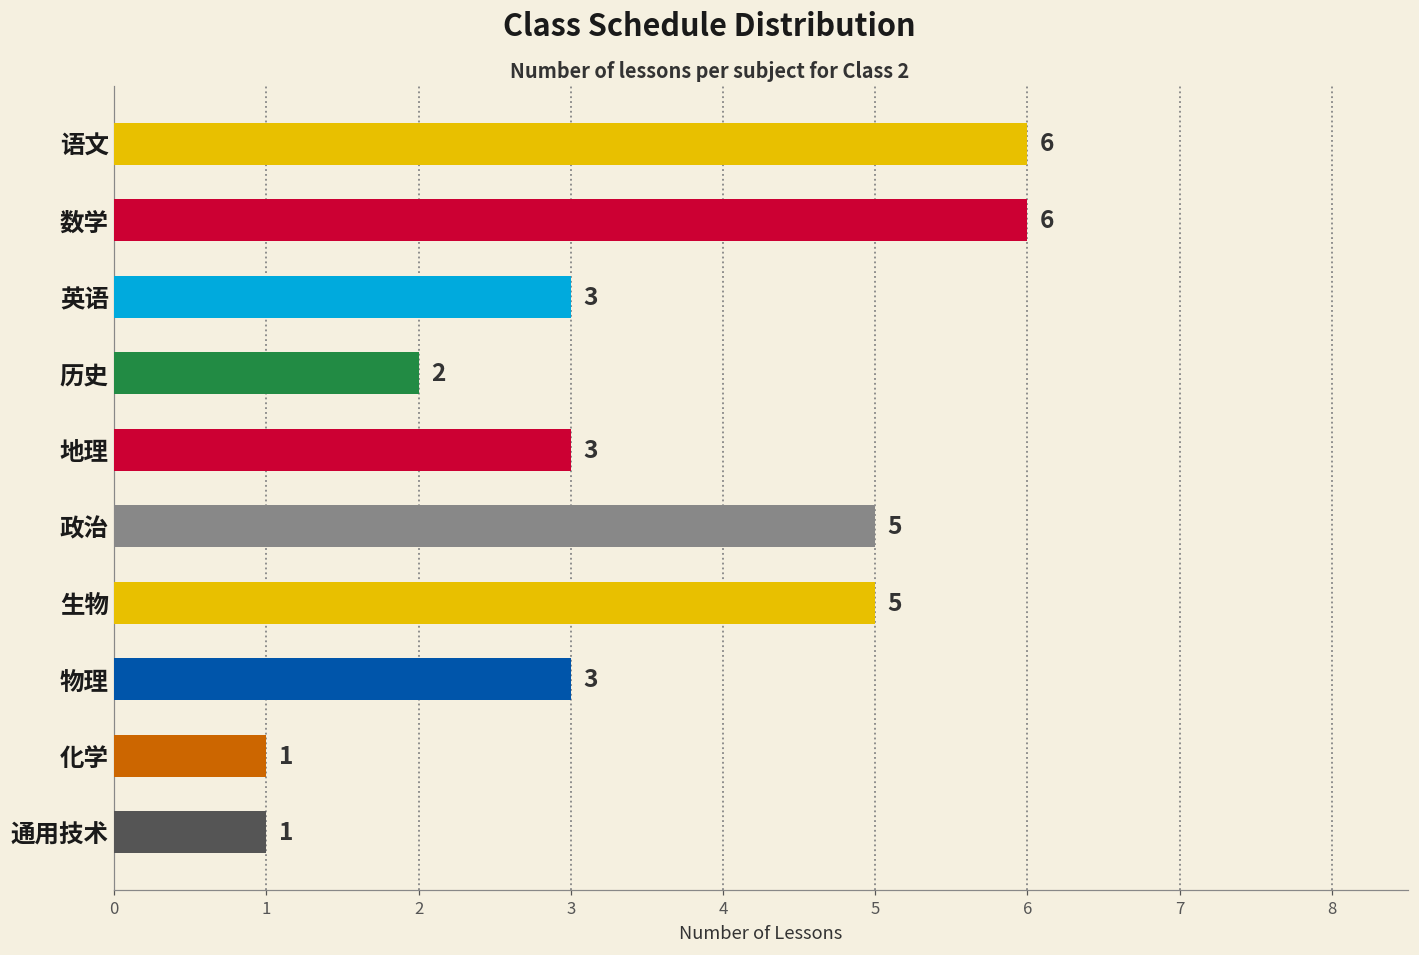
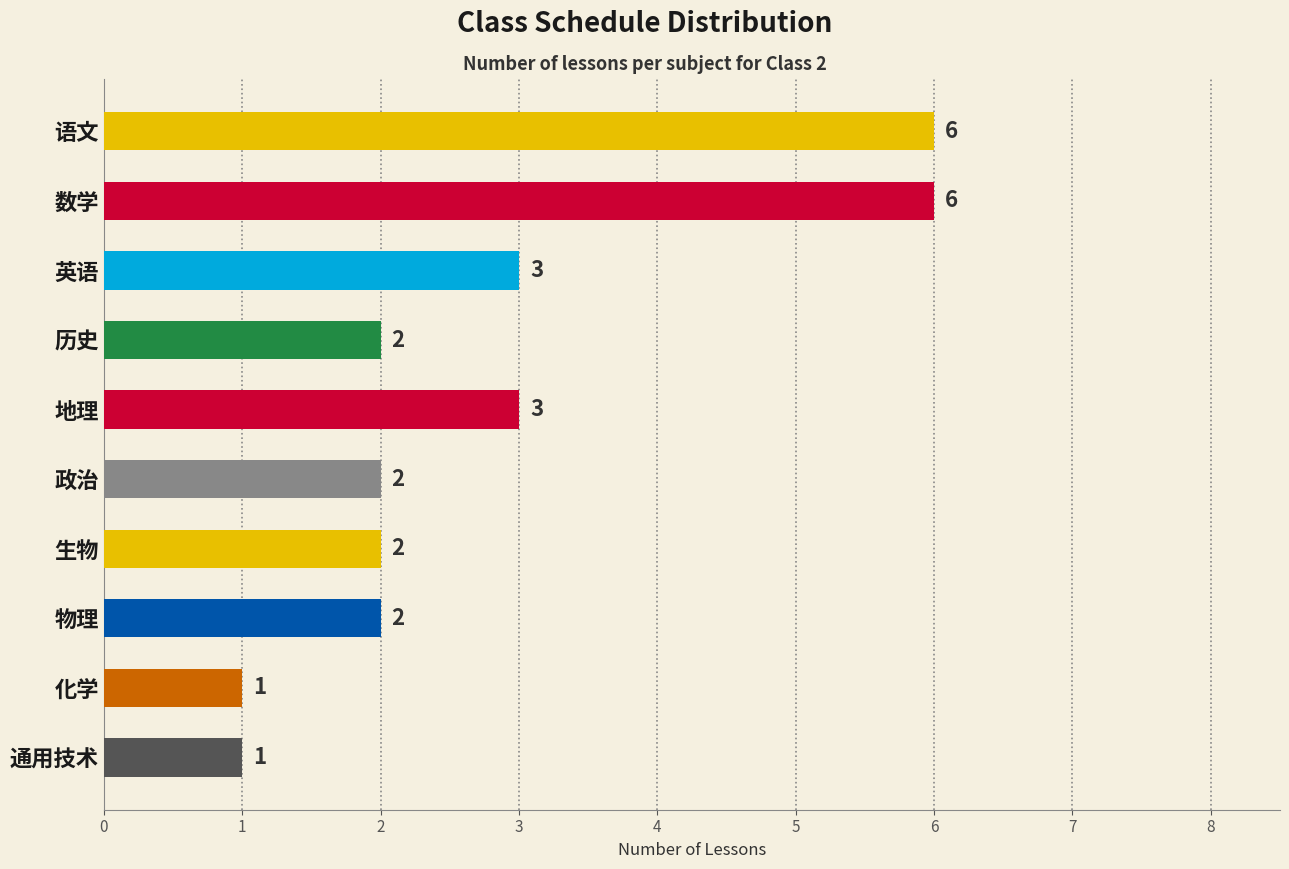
政治: 5 -> 2
生物: 5 -> 2
物理: 3 -> 2
